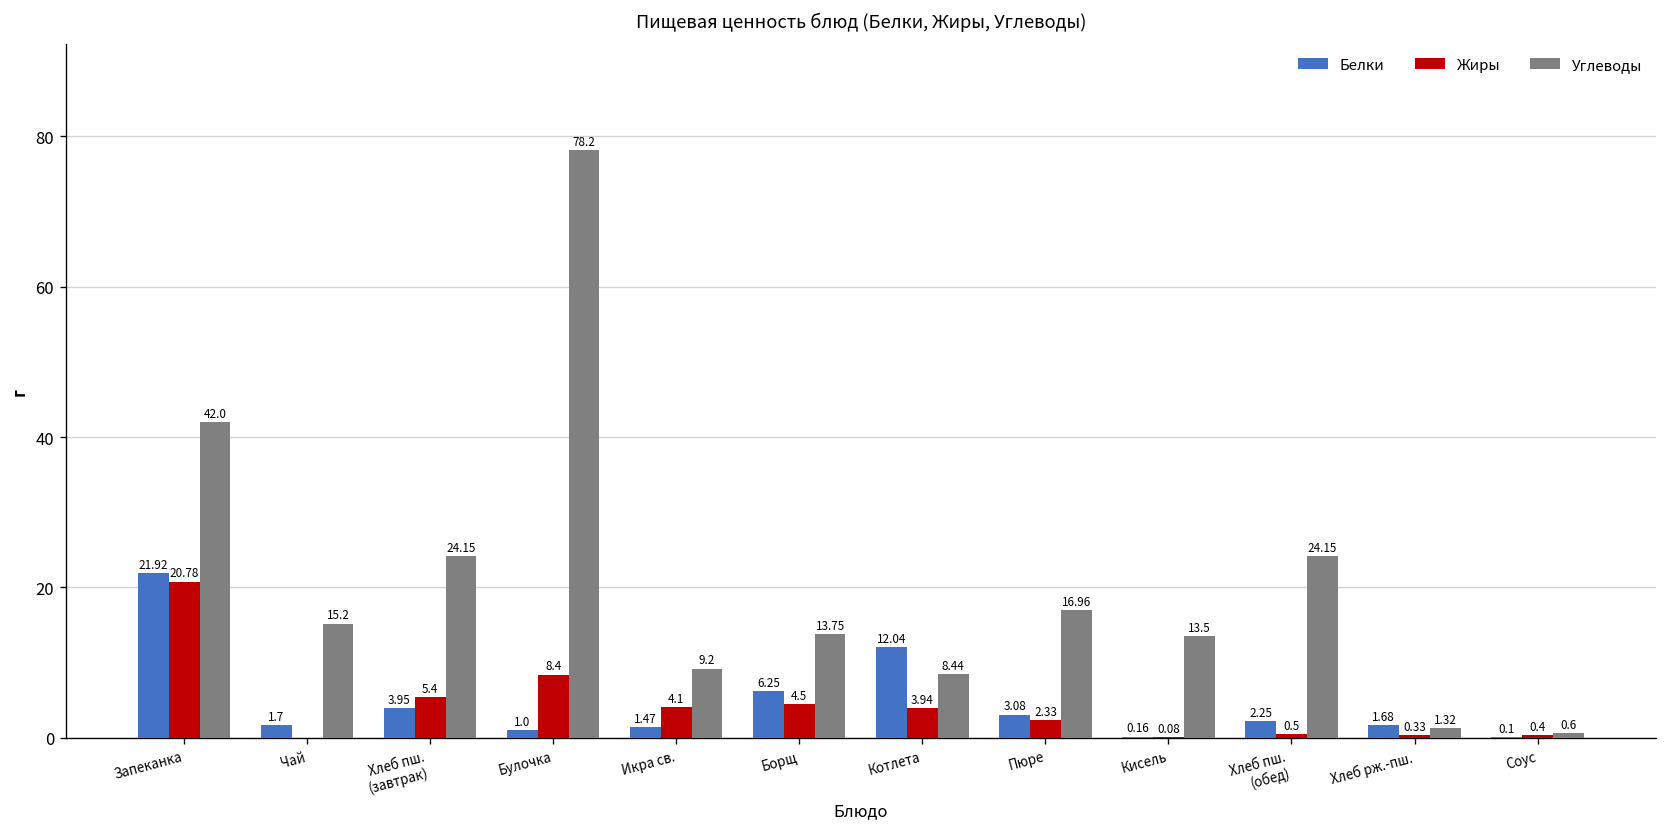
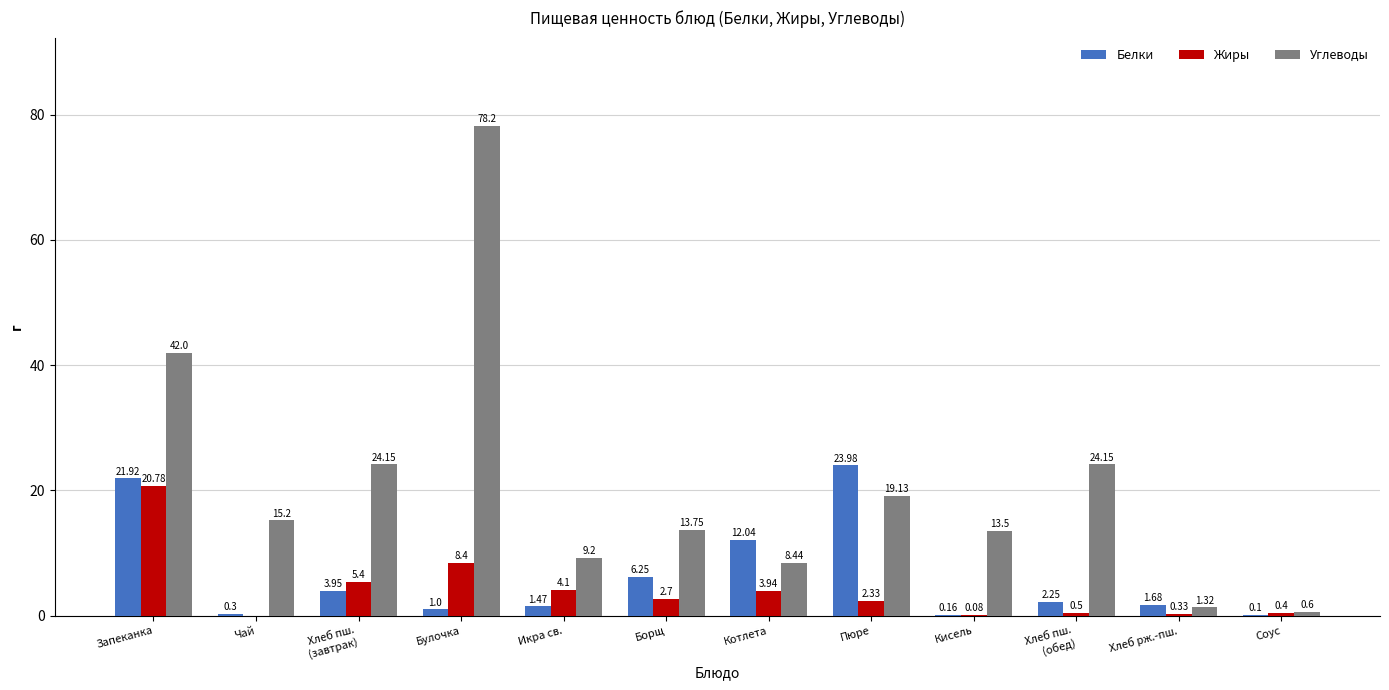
Белки, Чай: 1.7 -> 0.3
Жиры, Борщ: 4.5 -> 2.7
Белки, Пюре: 3.08 -> 23.98
Углеводы, Пюре: 16.96 -> 19.13
